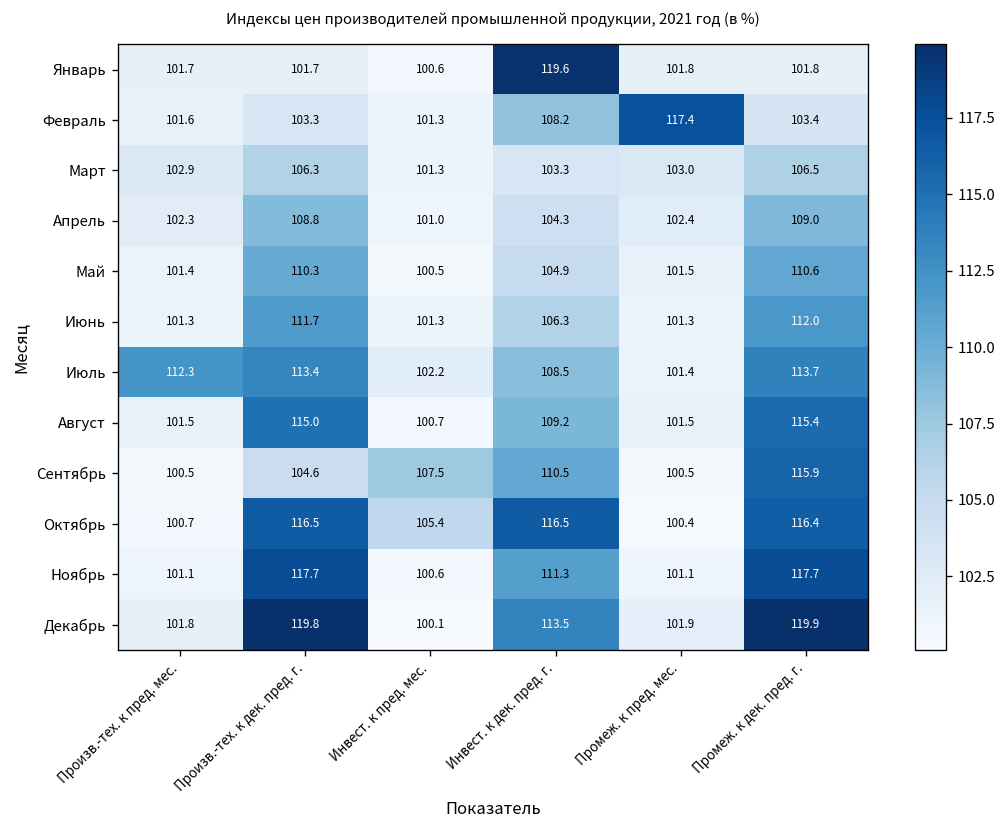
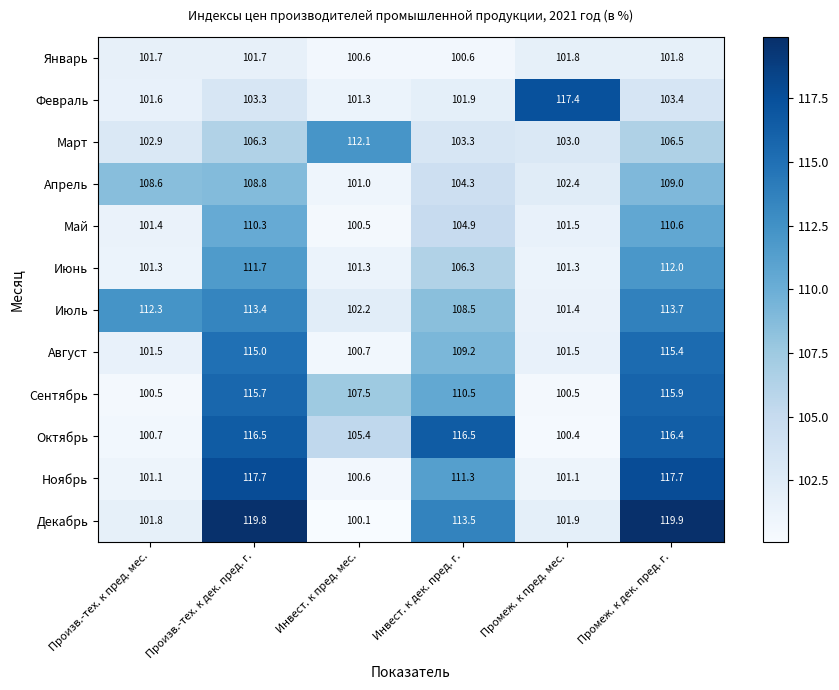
Январь, Инвест. к дек. пред. г.: 119.6 -> 100.6
Февраль, Инвест. к дек. пред. г.: 108.2 -> 101.9
Март, Инвест. к пред. мес.: 101.3 -> 112.1
Апрель, Произв.-тех. к пред. мес.: 102.3 -> 108.6
Сентябрь, Произв.-тех. к дек. пред. г.: 104.6 -> 115.7
